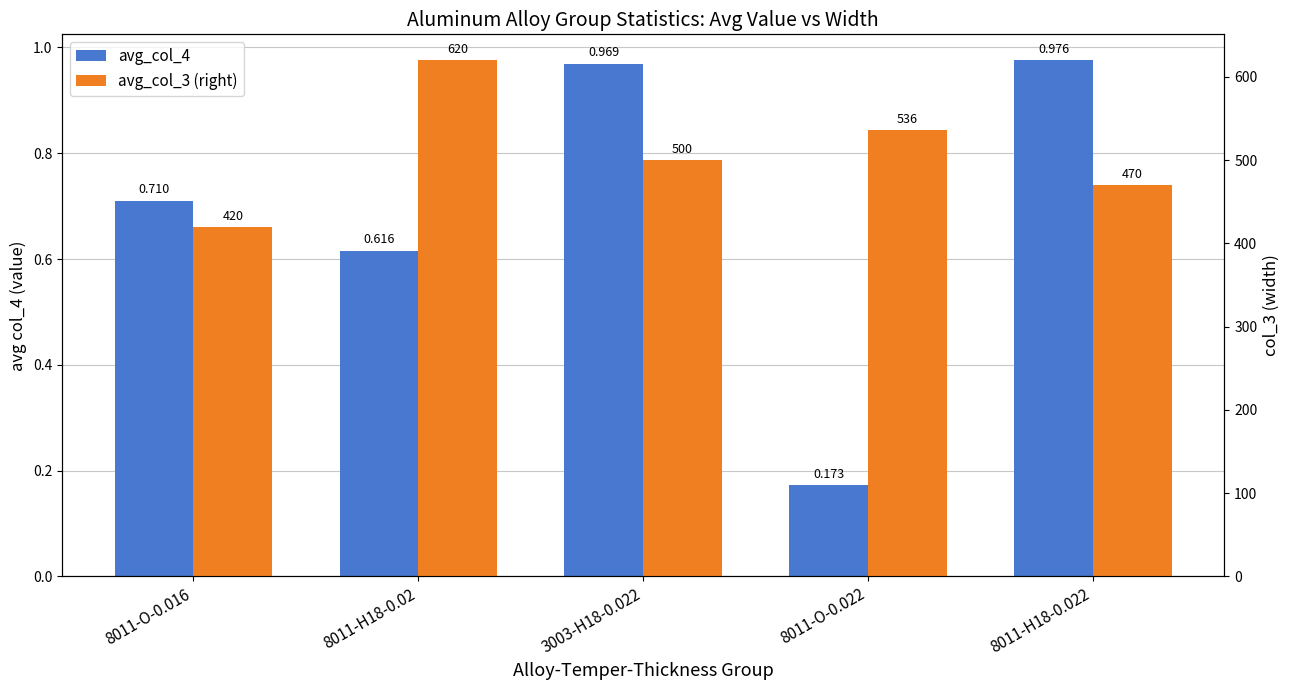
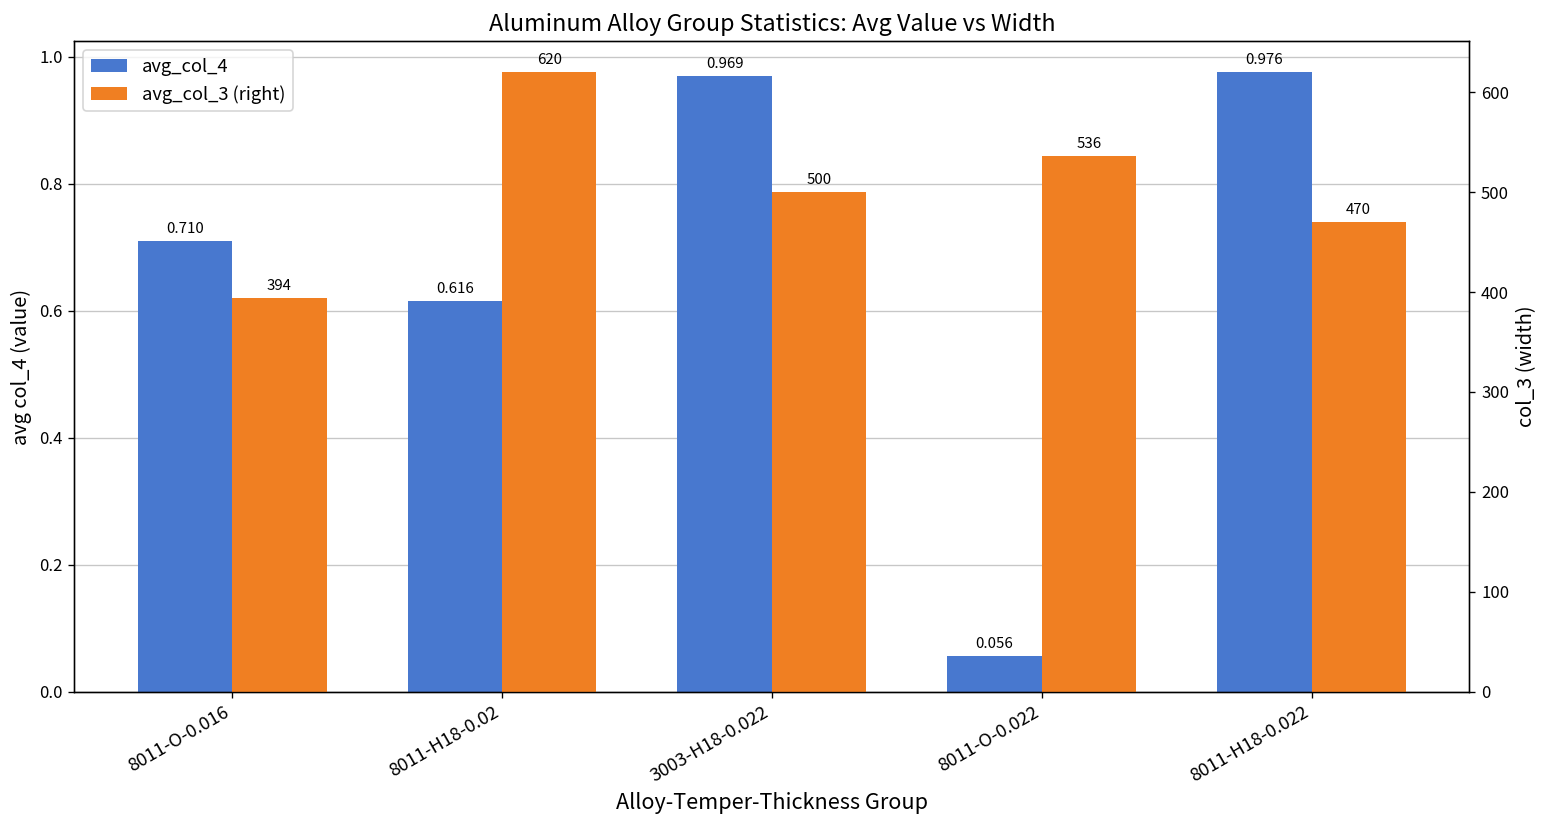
avg_col_4, 8011-O-0.022: 0.173 -> 0.056
avg_col_3 (right), 8011-O-0.016: 420 -> 394
